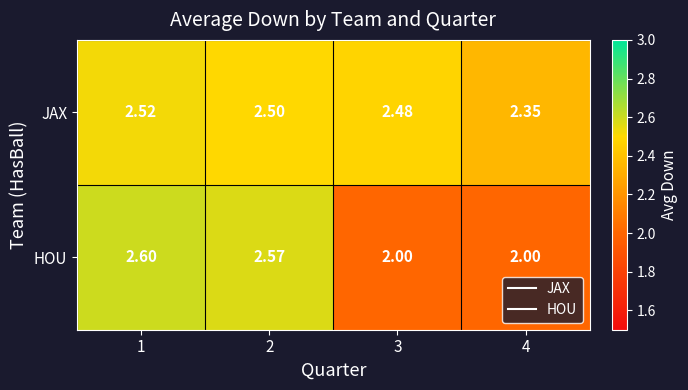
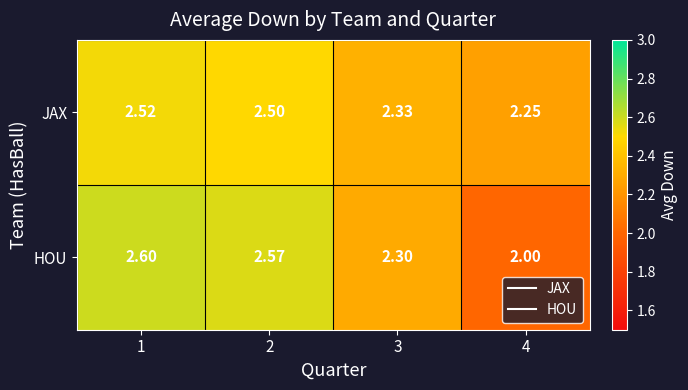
JAX, 3: 2.48 -> 2.33
JAX, 4: 2.35 -> 2.25
HOU, 3: 2.00 -> 2.30
